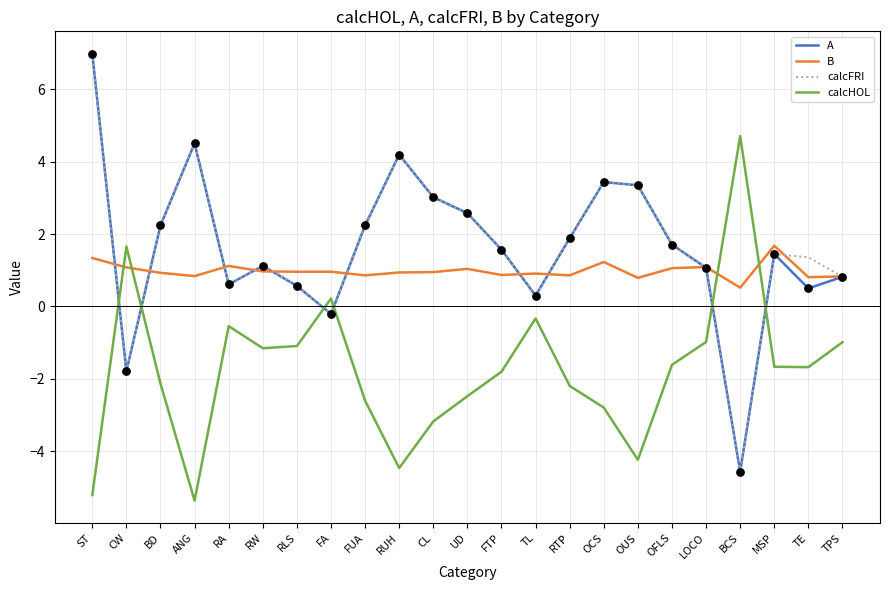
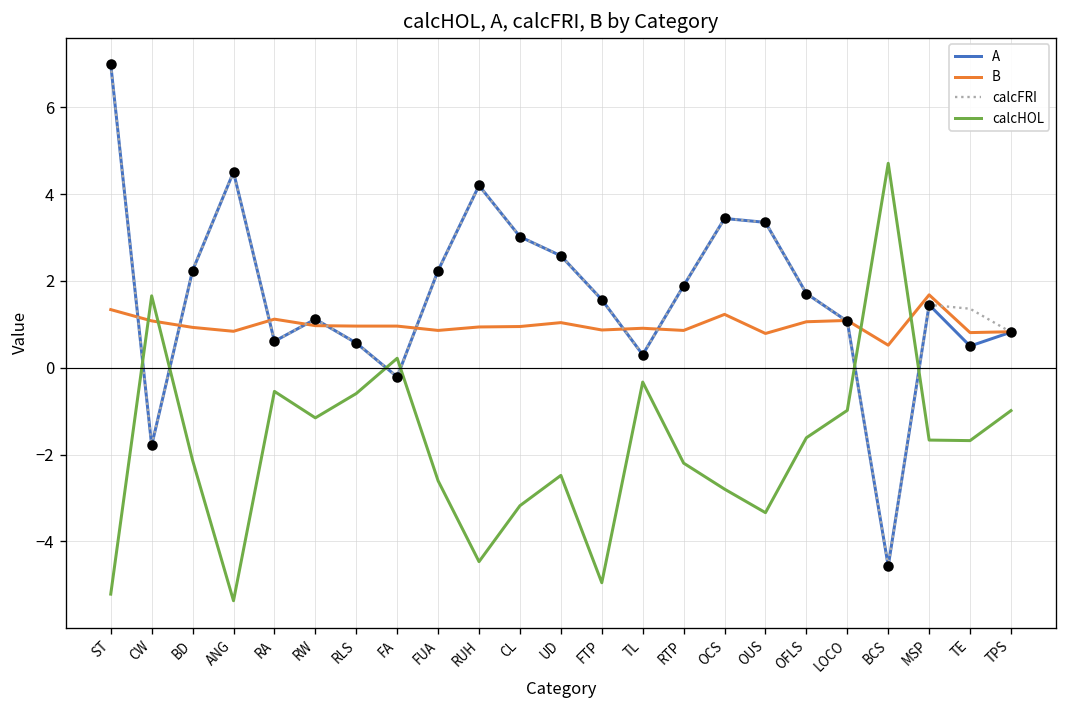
calcHOL, RLS: -1.1 -> -0.6
calcHOL, FTP: -1.8 -> -5.0
calcHOL, OUS: -4.2 -> -3.3
